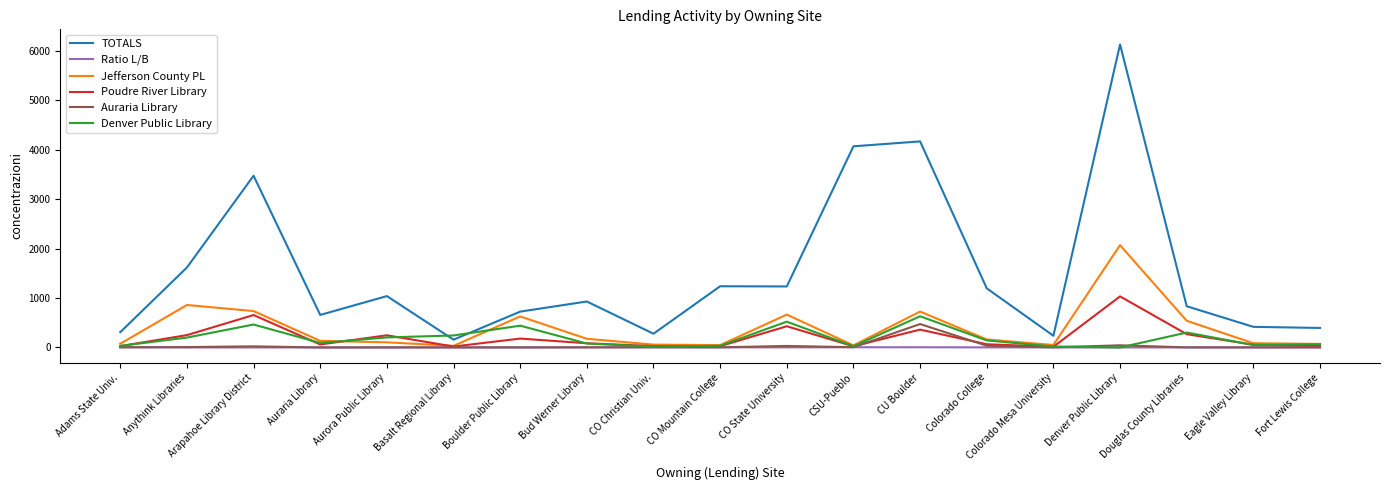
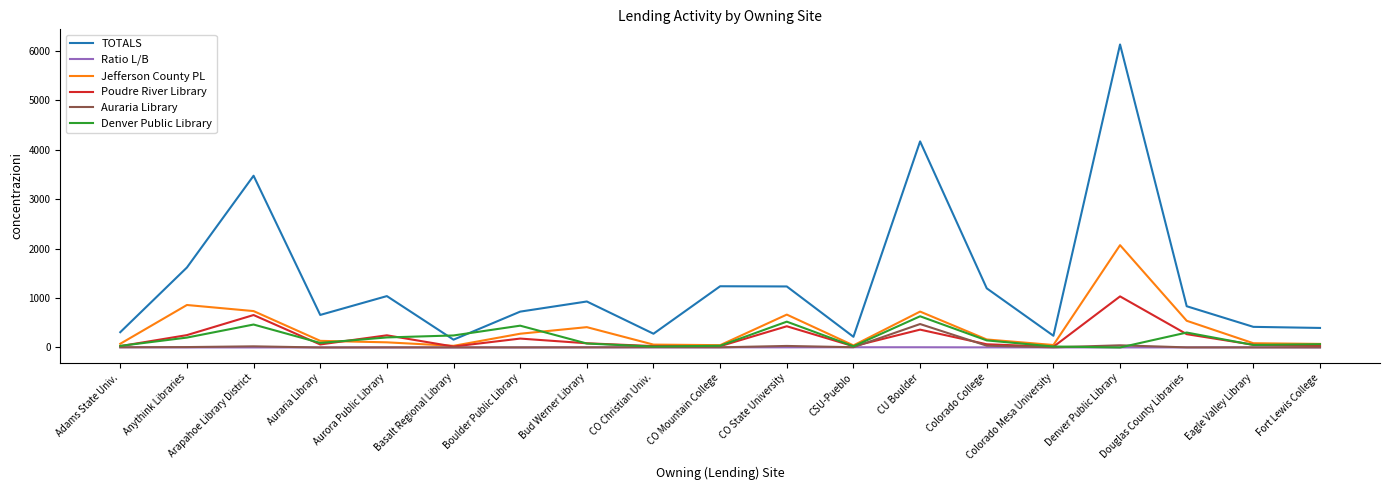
Jefferson County PL, Boulder Public Library: 600 -> 300
Jefferson County PL, Bud Werner Library: 200 -> 400
TOTALS, CSU-Pueblo: 4100 -> 200
